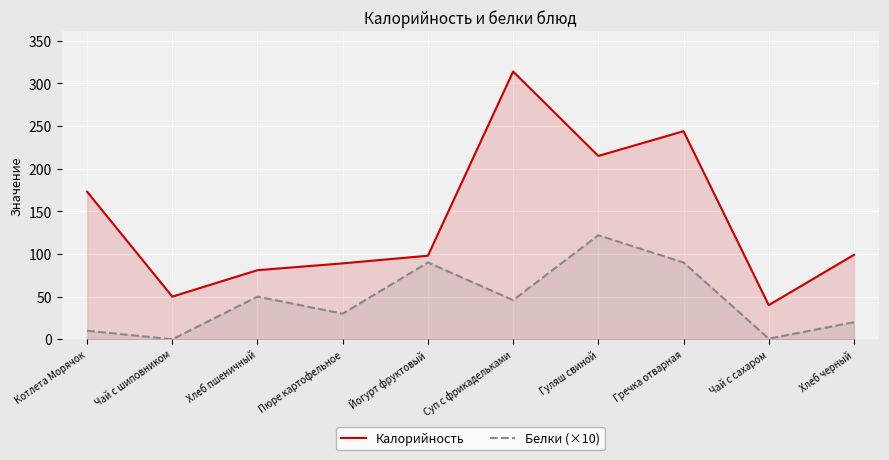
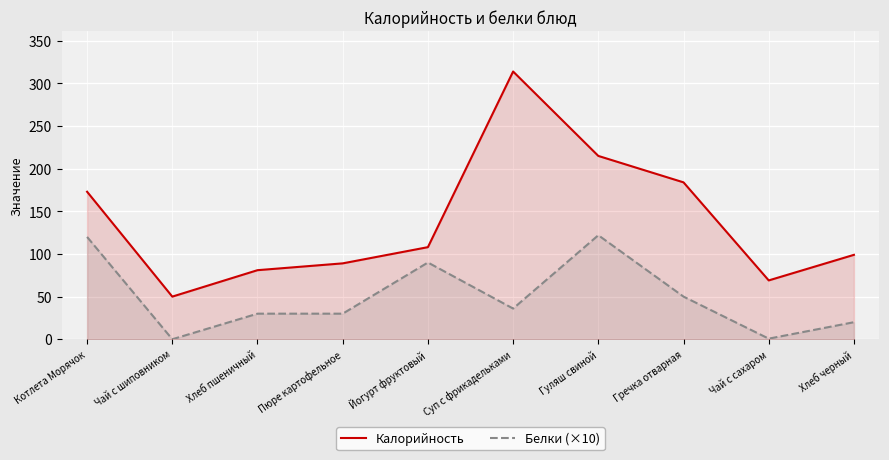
Белки (×10), Котлета Морячок: 10 -> 120
Белки (×10), Хлеб пшеничный: 50 -> 30
Калорийность, Йогурт фруктовый: 100 -> 110
Белки (×10), Суп с фрикадельками: 50 -> 40
Калорийность, Гречка отварная: 240 -> 180
Белки (×10), Гречка отварная: 90 -> 50
Калорийность, Чай с сахаром: 40 -> 70
